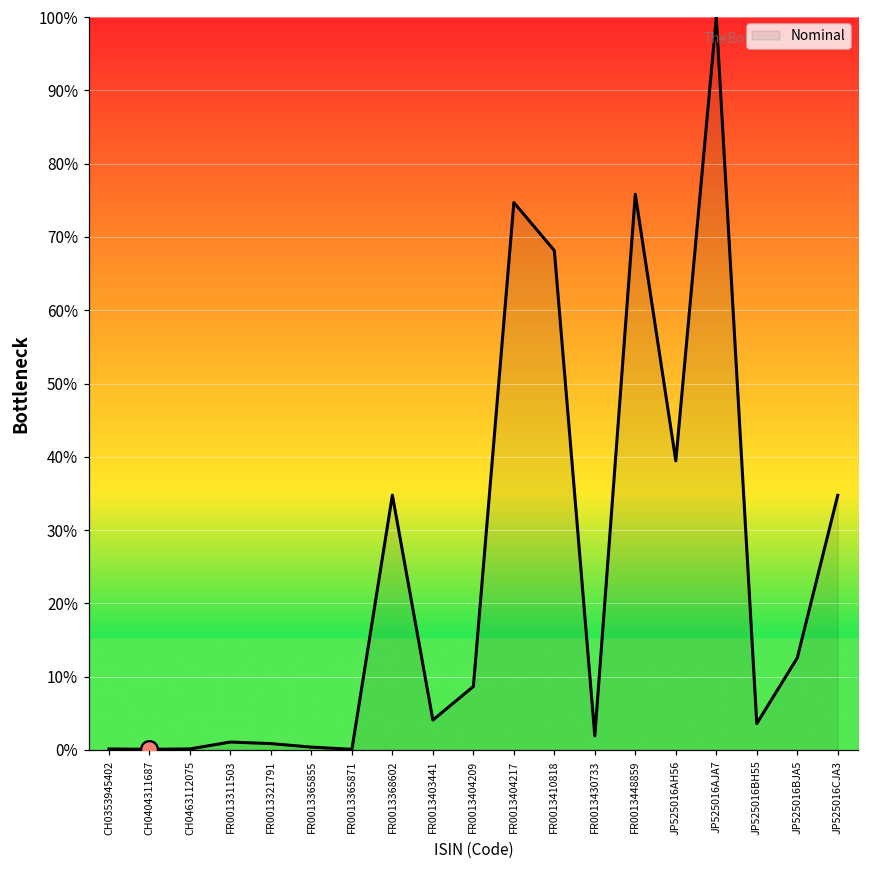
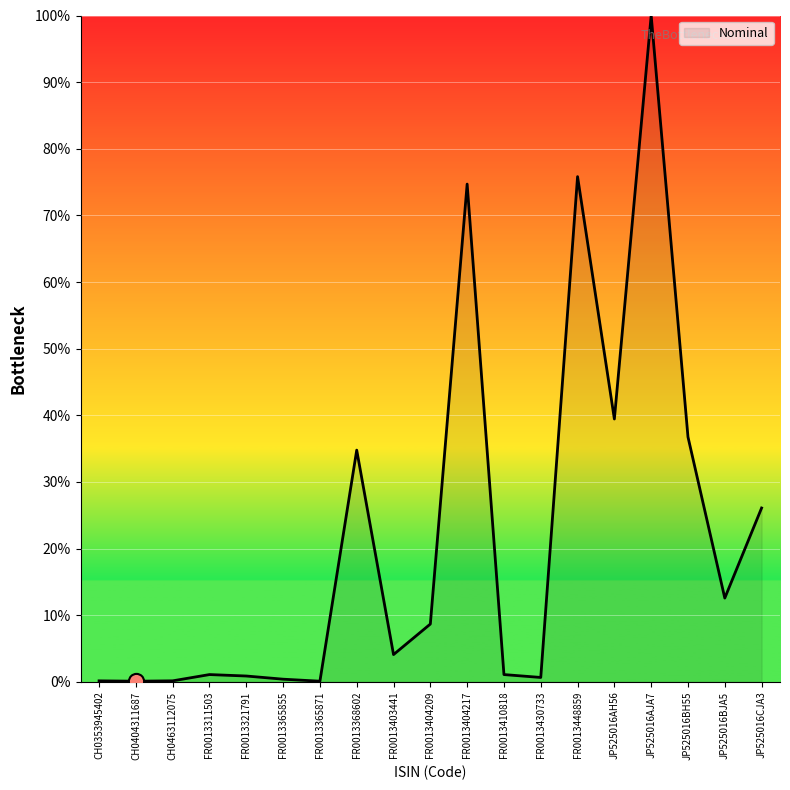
Nominal, FR0013410818: 68% -> 1%
Nominal, FR0013430733: 2% -> 1%
Nominal, JP525016BH55: 4% -> 37%
Nominal, JP525016CJA3: 35% -> 26%
